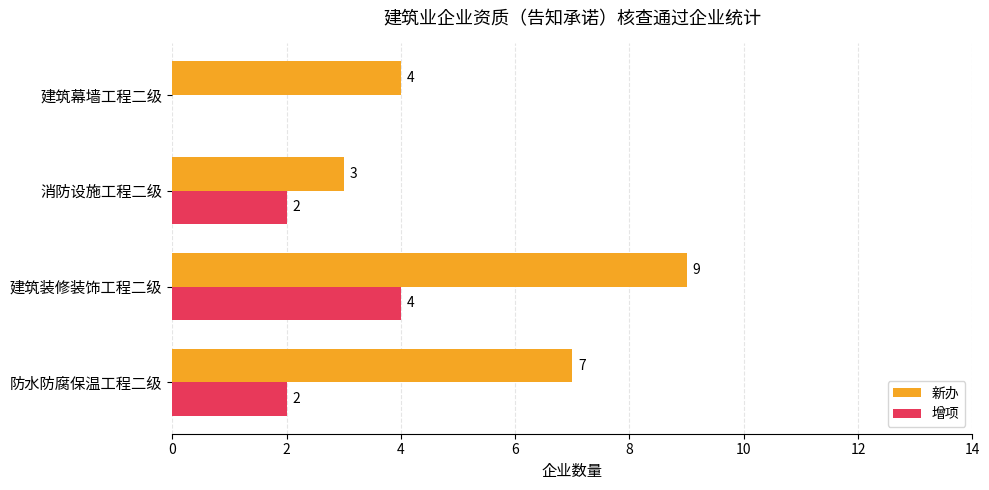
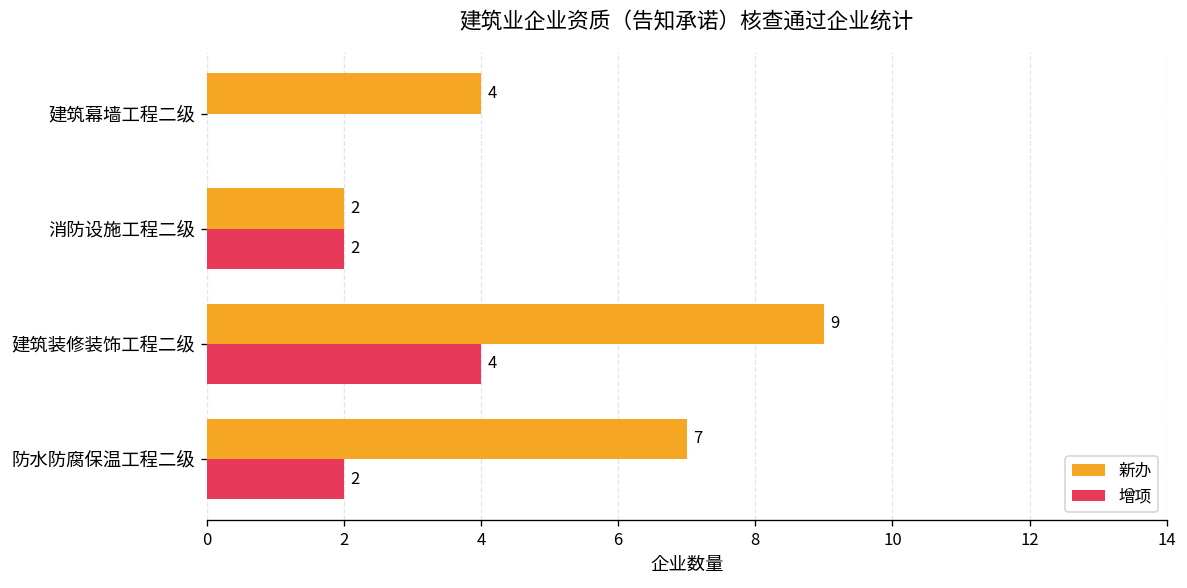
新办, 消防设施工程二级: 3 -> 2
